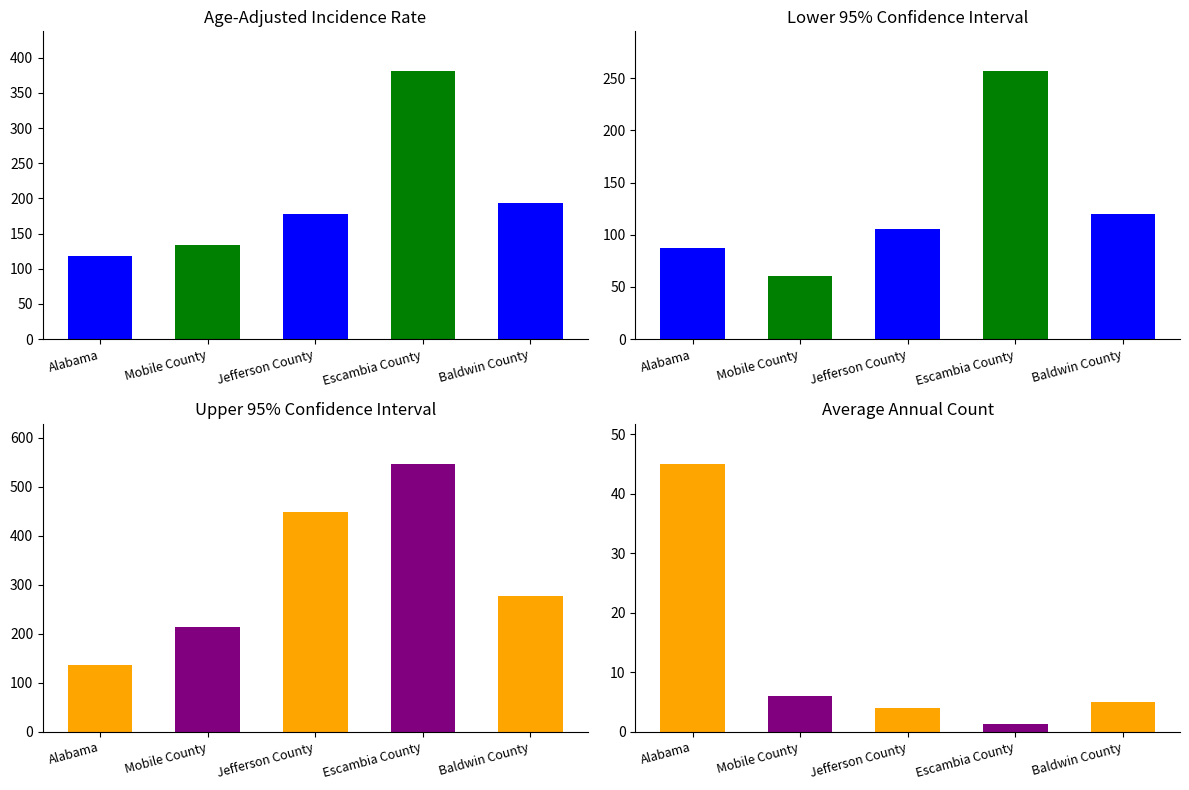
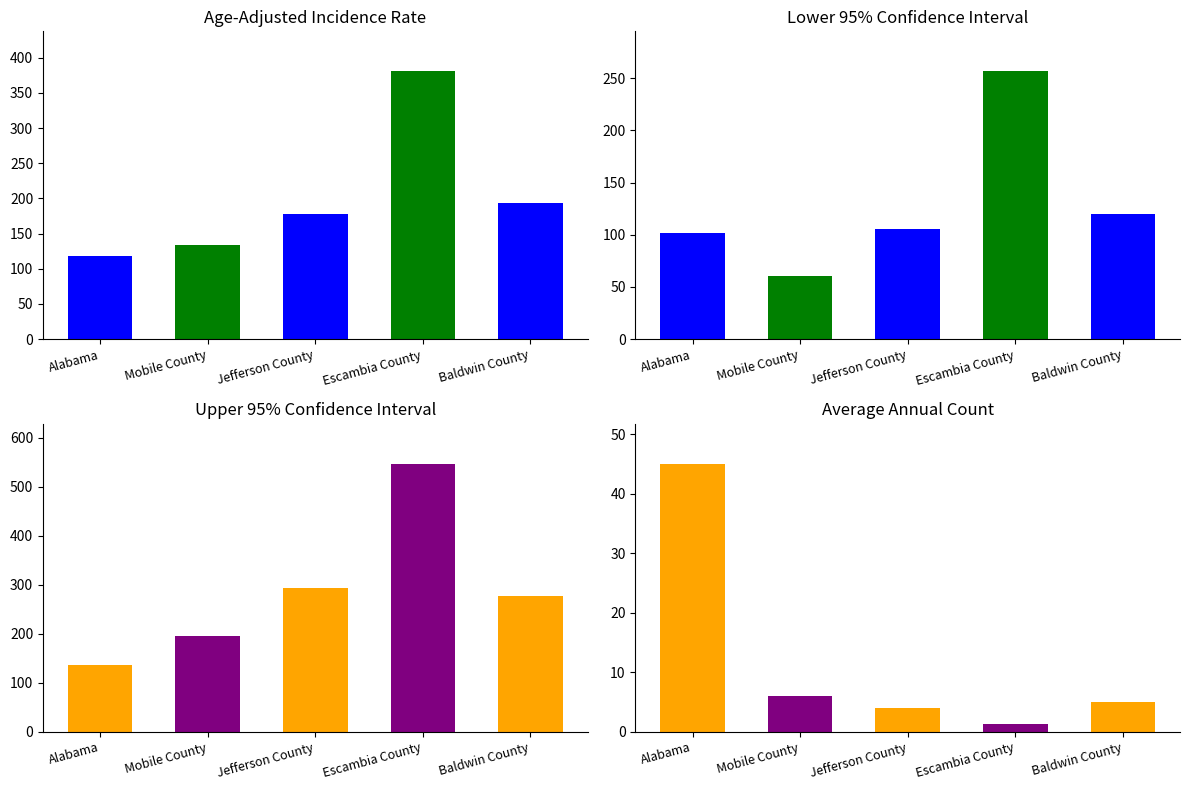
Lower 95% Confidence Interval, Alabama: 88 -> 102
Upper 95% Confidence Interval, Mobile County: 210 -> 200
Upper 95% Confidence Interval, Jefferson County: 450 -> 290
